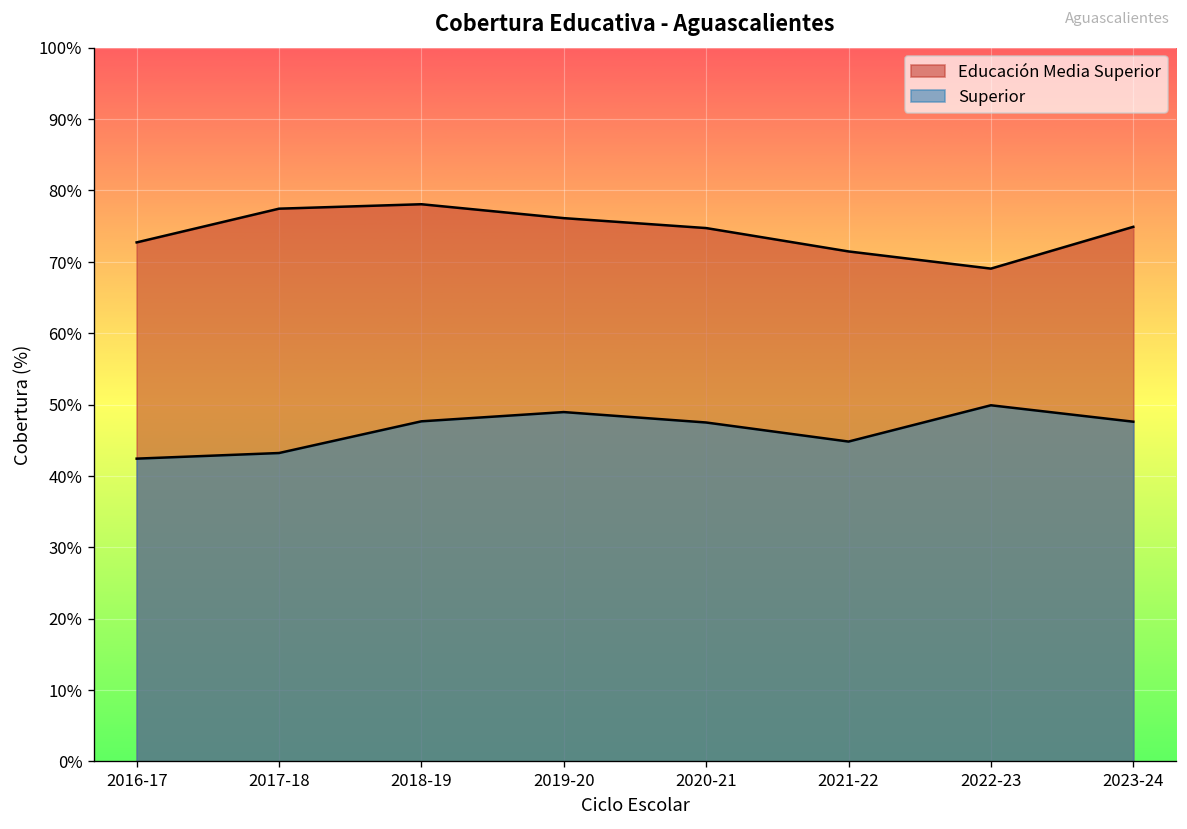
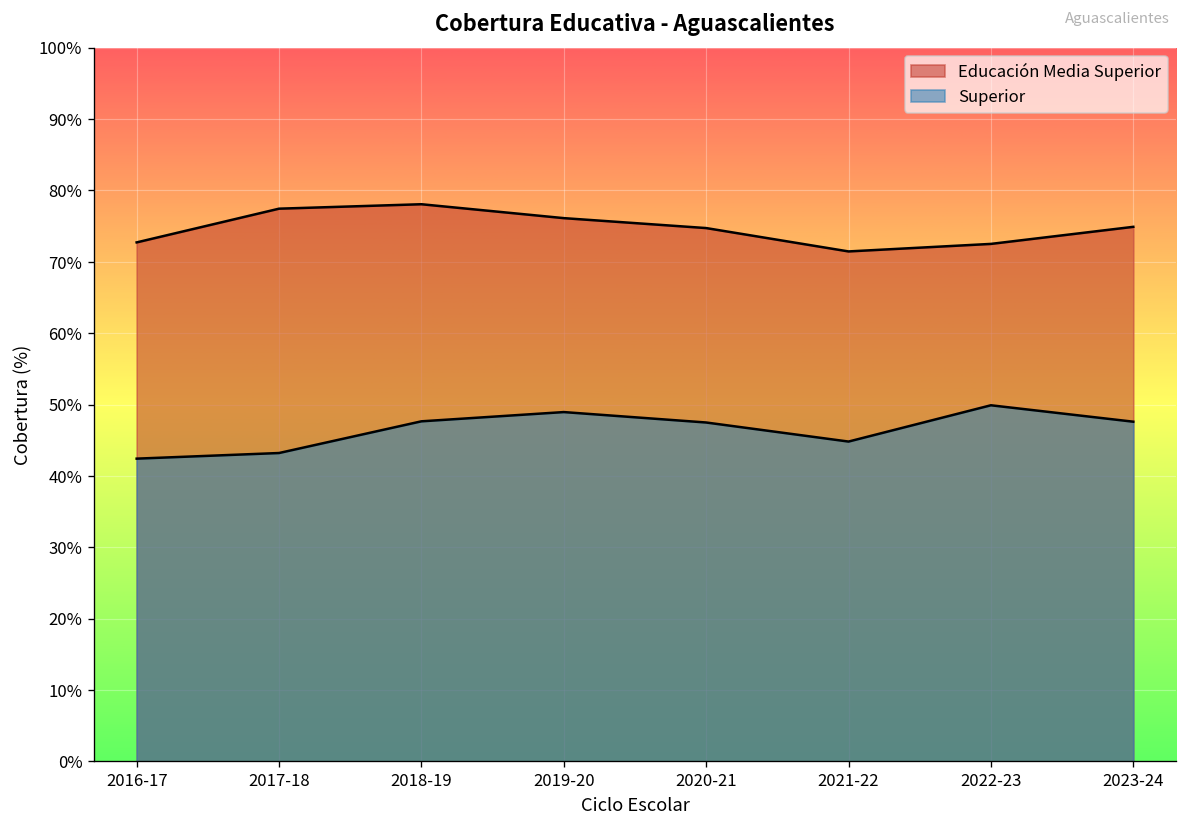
Educación Media Superior, 2022-23: 69% -> 73%
